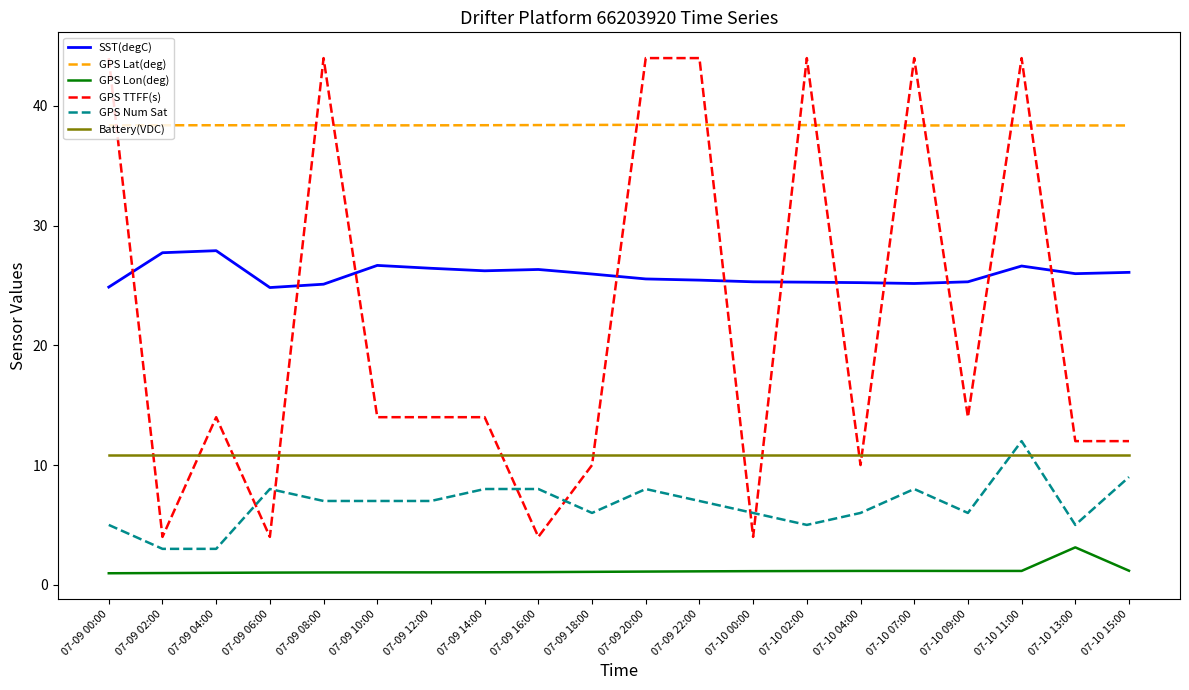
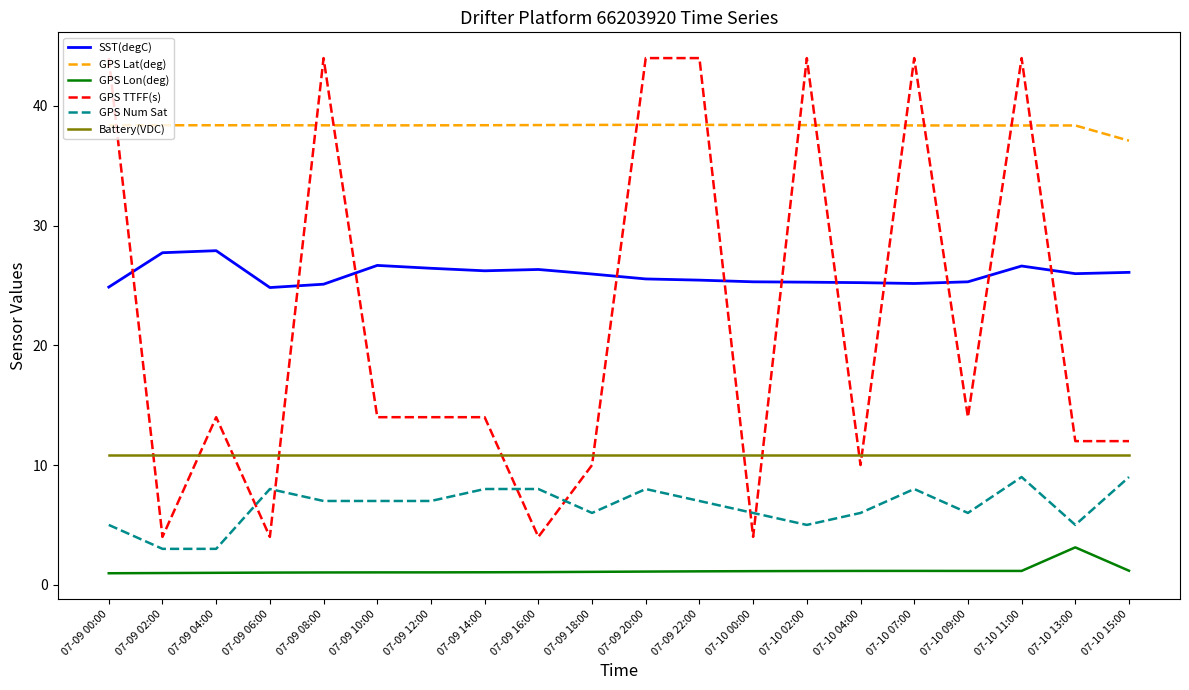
GPS Num Sat, 07-10 11:00: 12 -> 9
GPS Lat(deg), 07-10 15:00: 38.4 -> 37.1
